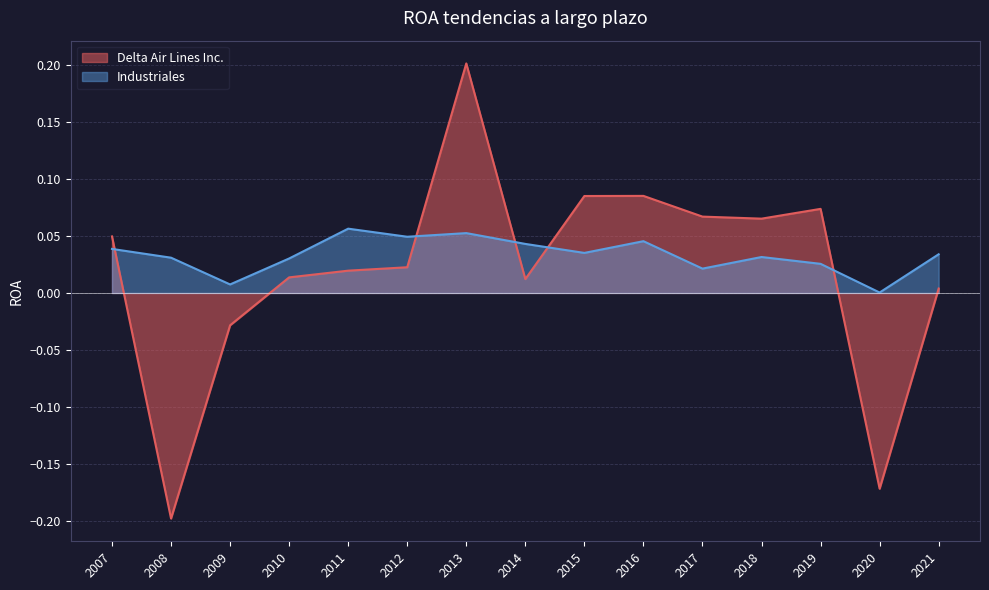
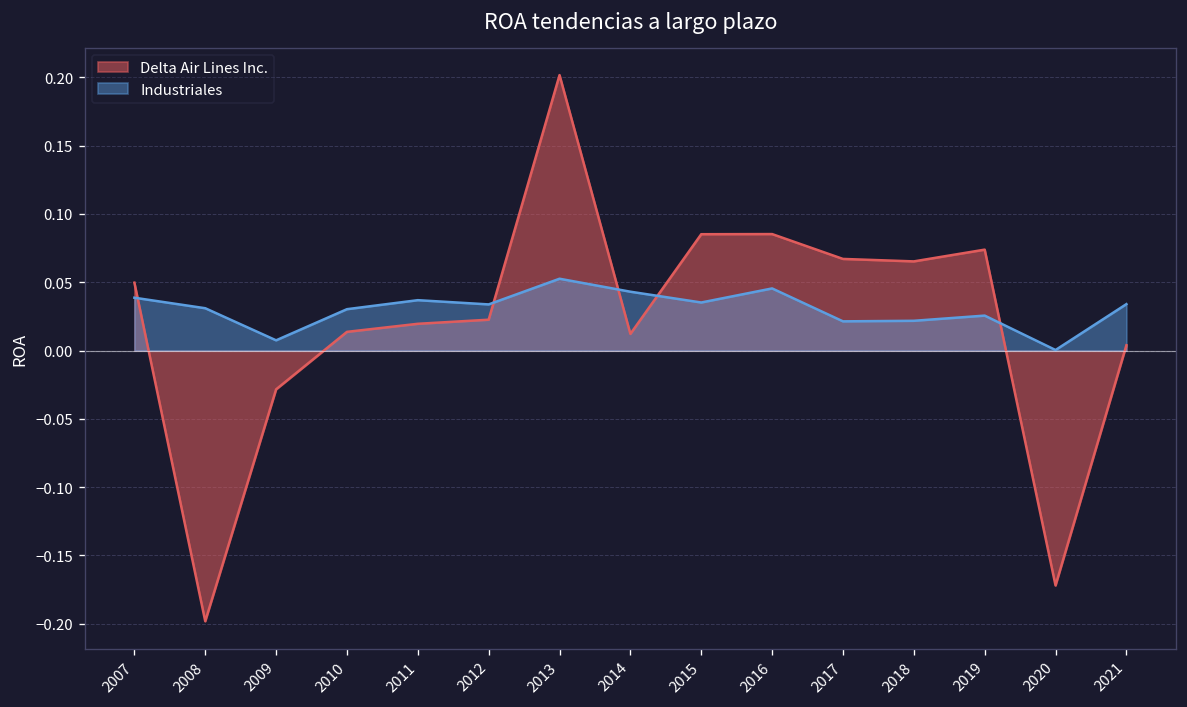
Industriales, 2011: 0.057 -> 0.037
Industriales, 2012: 0.049 -> 0.034
Industriales, 2018: 0.032 -> 0.022
